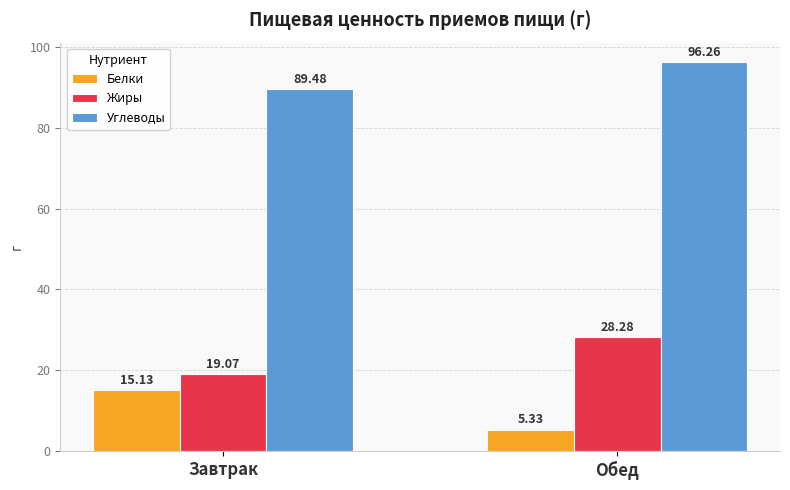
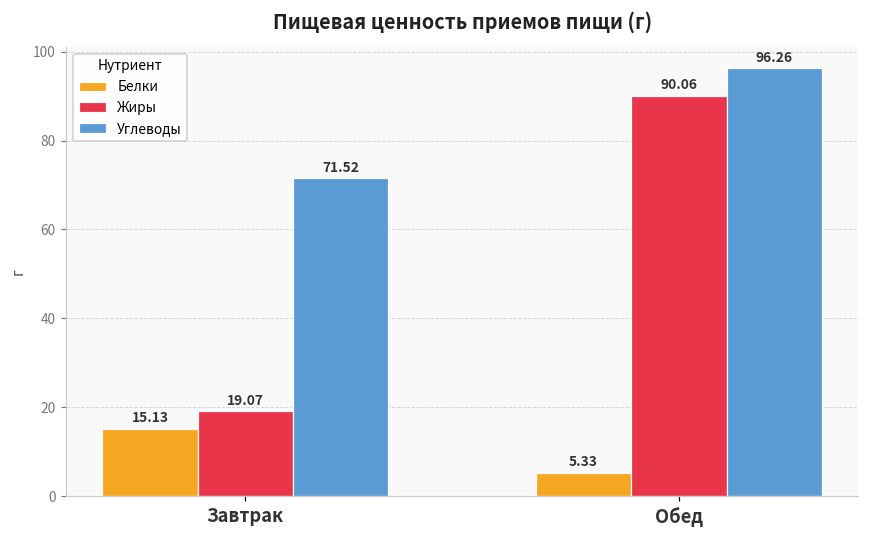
Углеводы, Завтрак: 89.48 -> 71.52
Жиры, Обед: 28.28 -> 90.06
